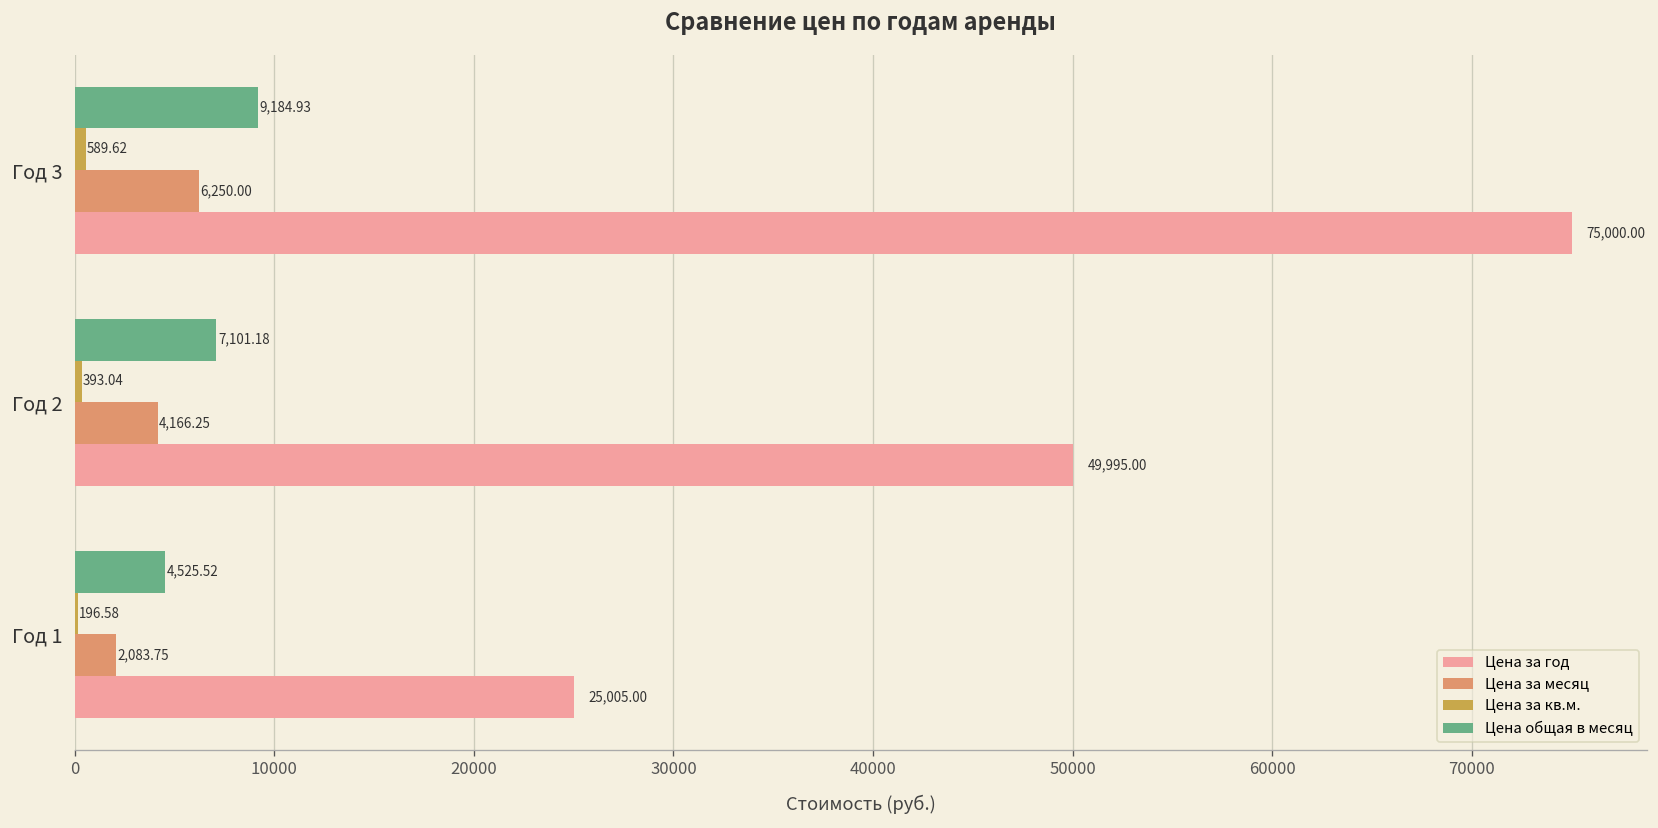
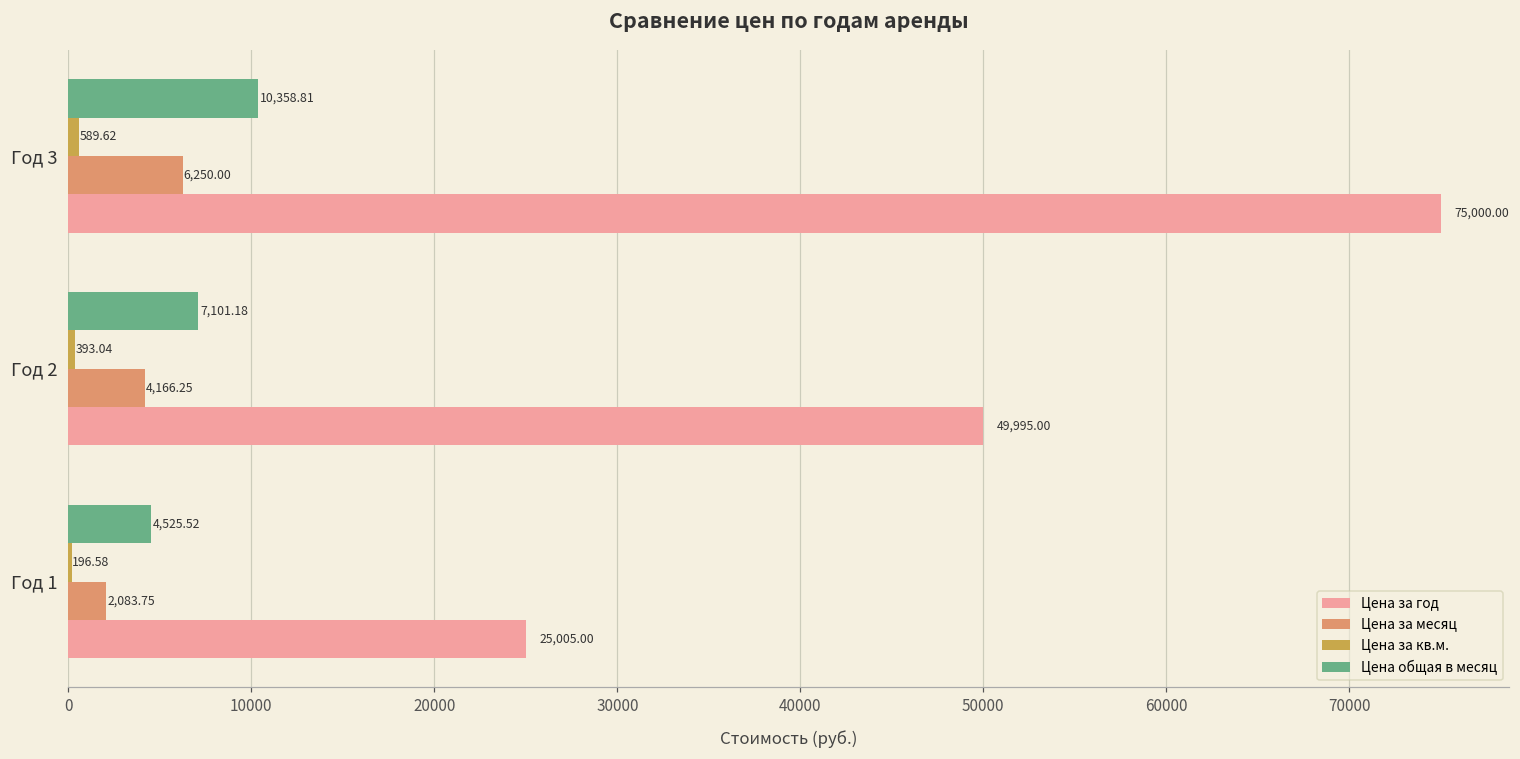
Цена общая в месяц, Год 3: 9,184.93 -> 10,358.81
